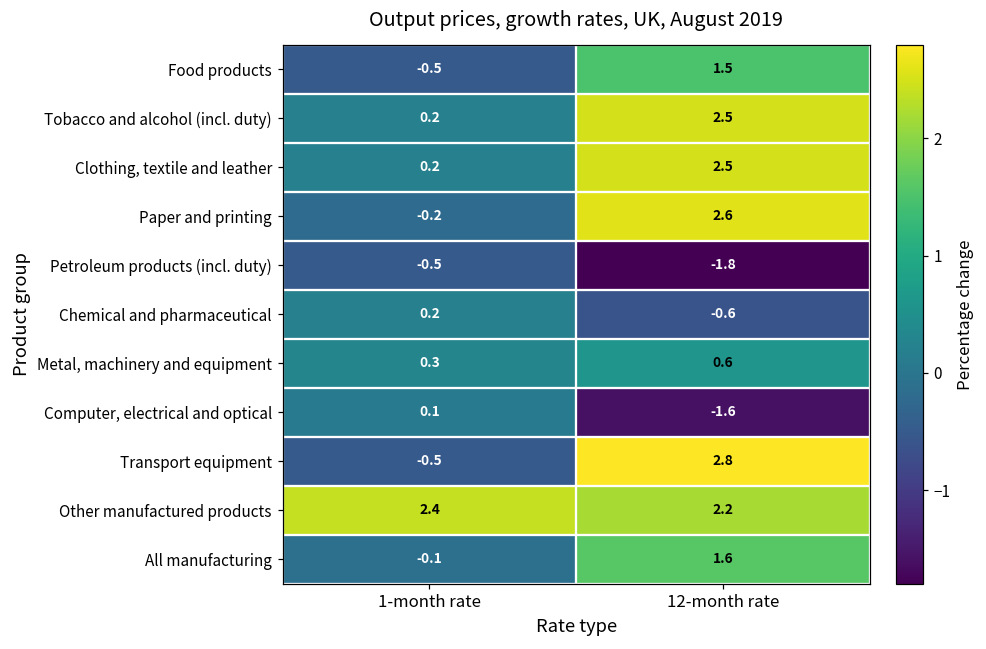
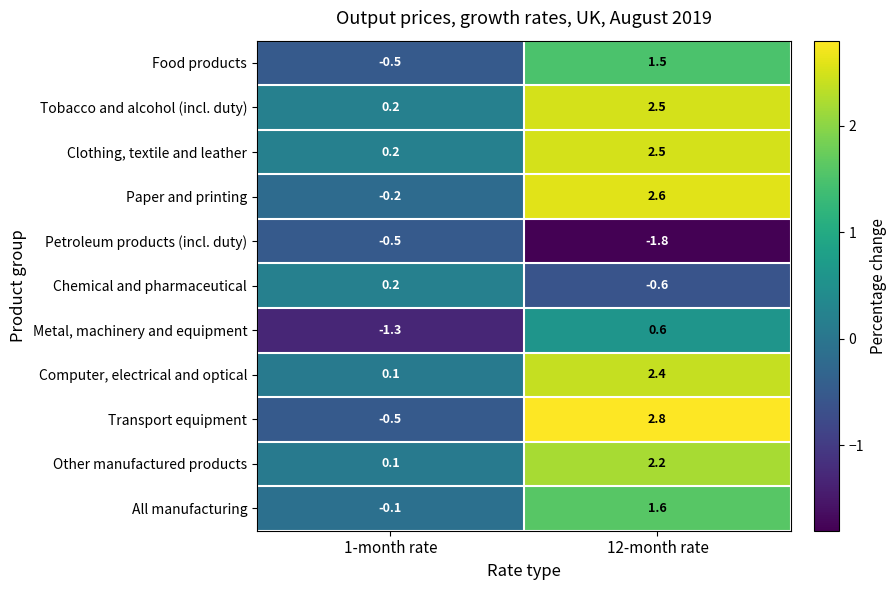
Metal, machinery and equipment, 1-month rate: 0.3 -> -1.3
Computer, electrical and optical, 12-month rate: -1.6 -> 2.4
Other manufactured products, 1-month rate: 2.4 -> 0.1
